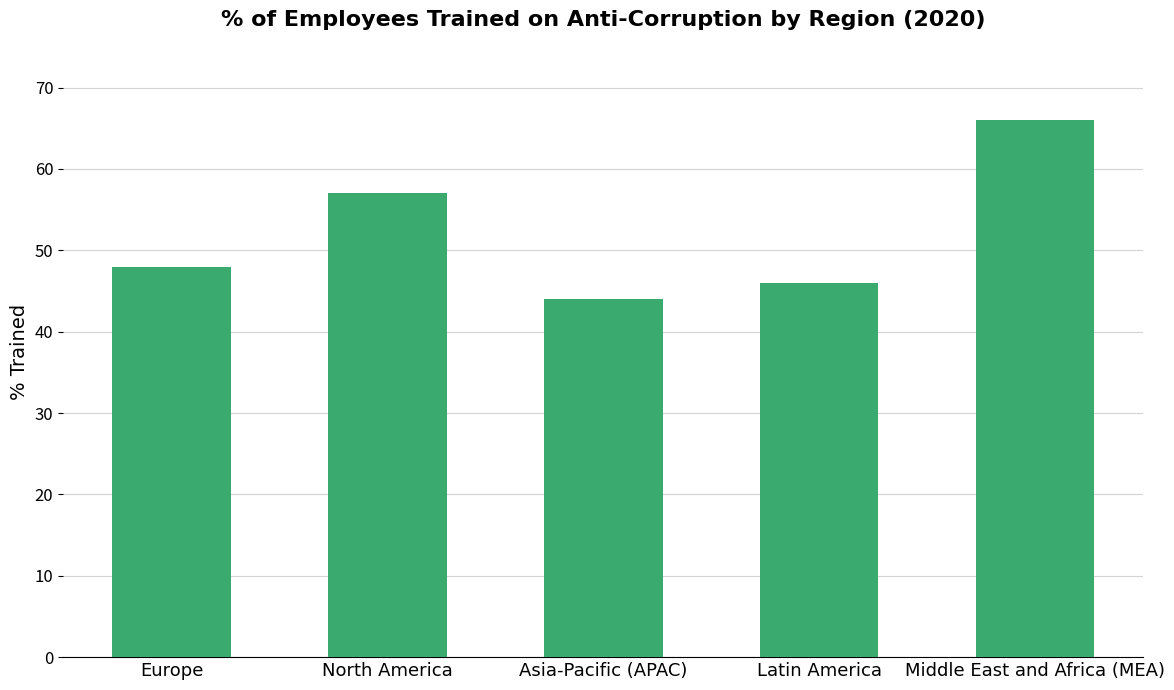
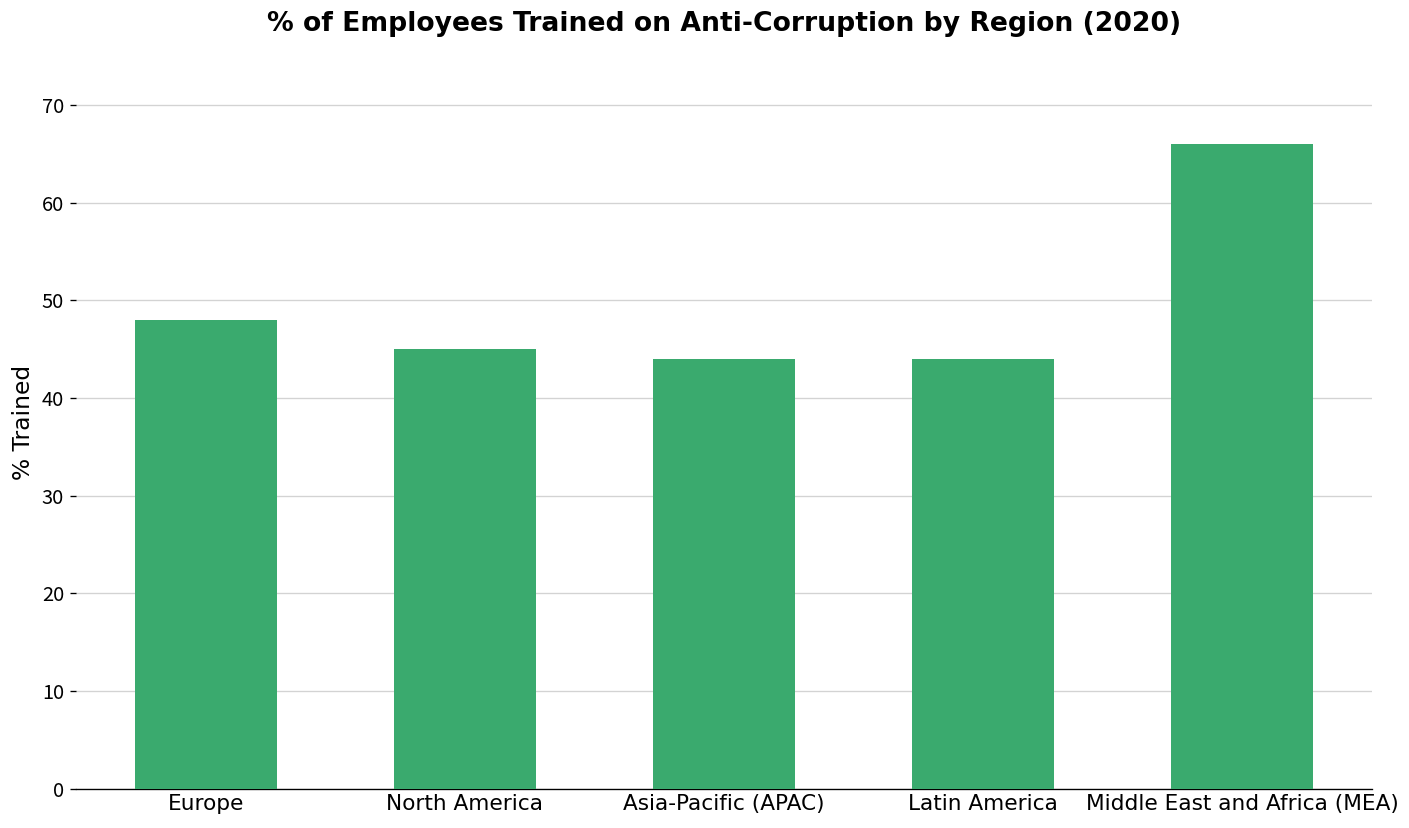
North America: 57 -> 45
Latin America: 46 -> 44
